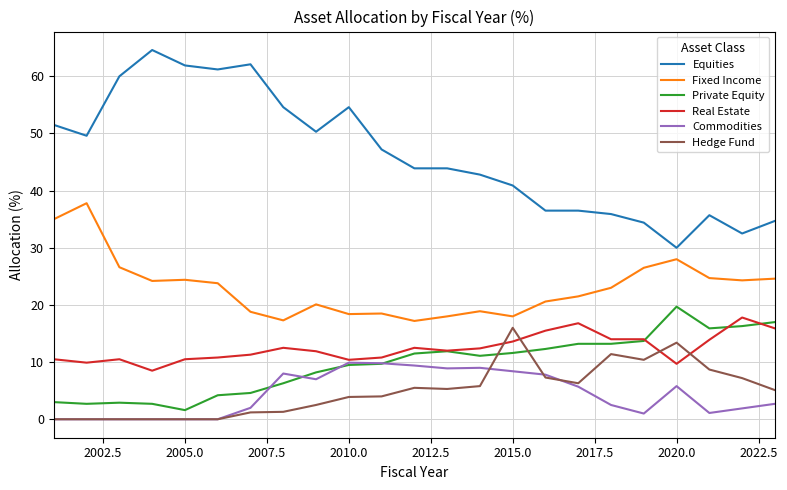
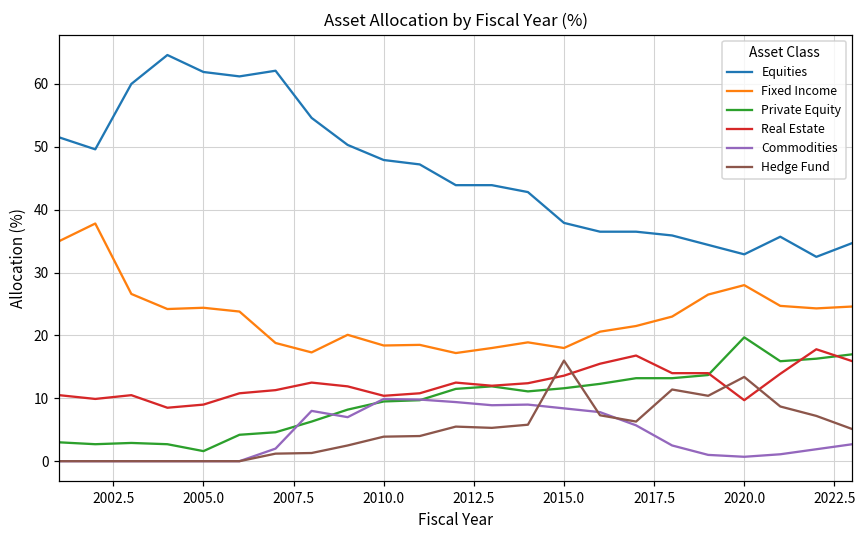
Real Estate, 2005.0: 11 -> 9
Equities, 2010.0: 55 -> 48
Equities, 2015.0: 41 -> 38
Equities, 2020.0: 30 -> 33
Commodities, 2020.0: 6 -> 1
